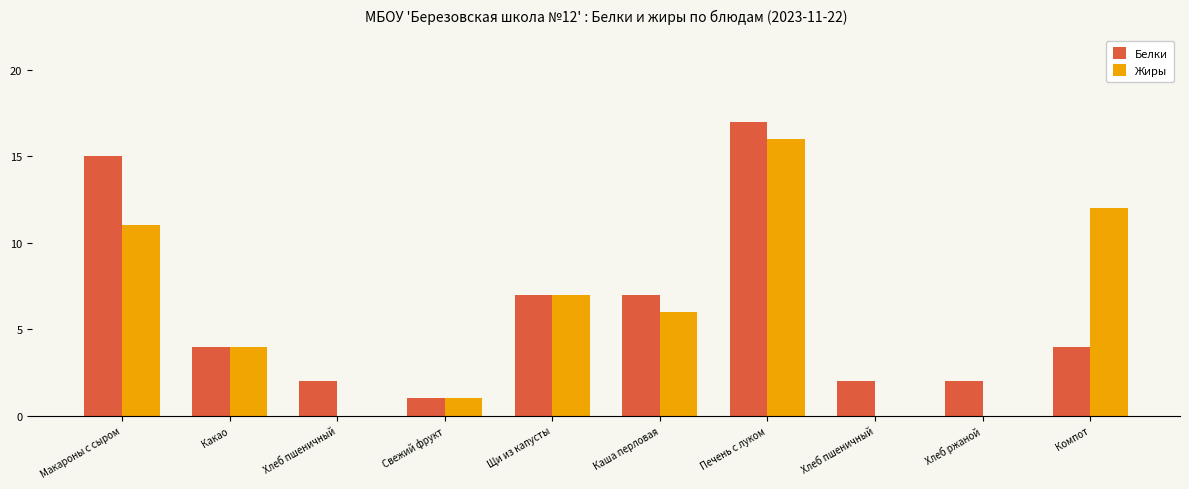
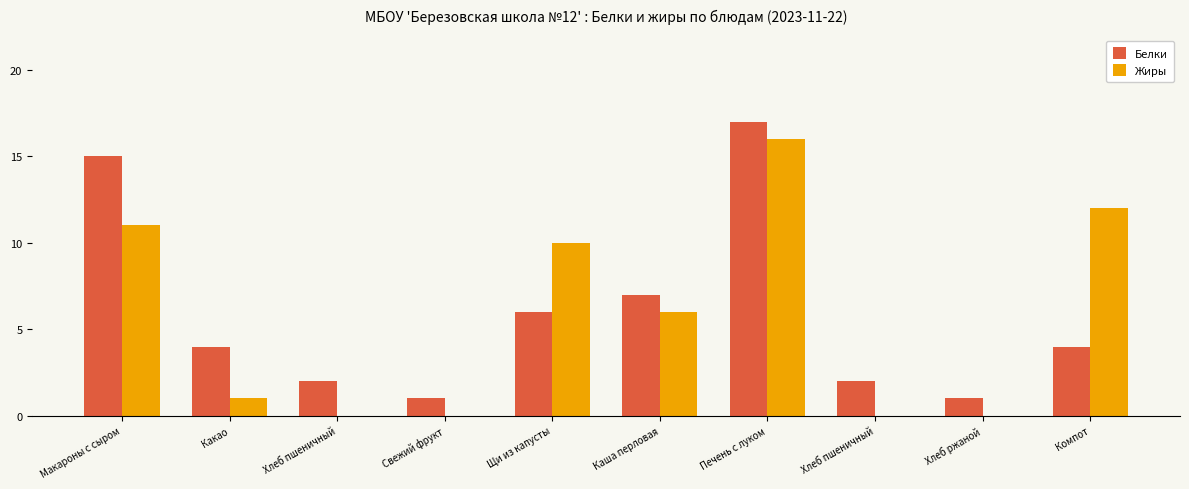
Жиры, Какао: 4 -> 1
Жиры, Свежий фрукт: 1 -> 0
Белки, Щи из капусты: 7 -> 6
Жиры, Щи из капусты: 7 -> 10
Белки, Хлеб ржаной: 2 -> 1
